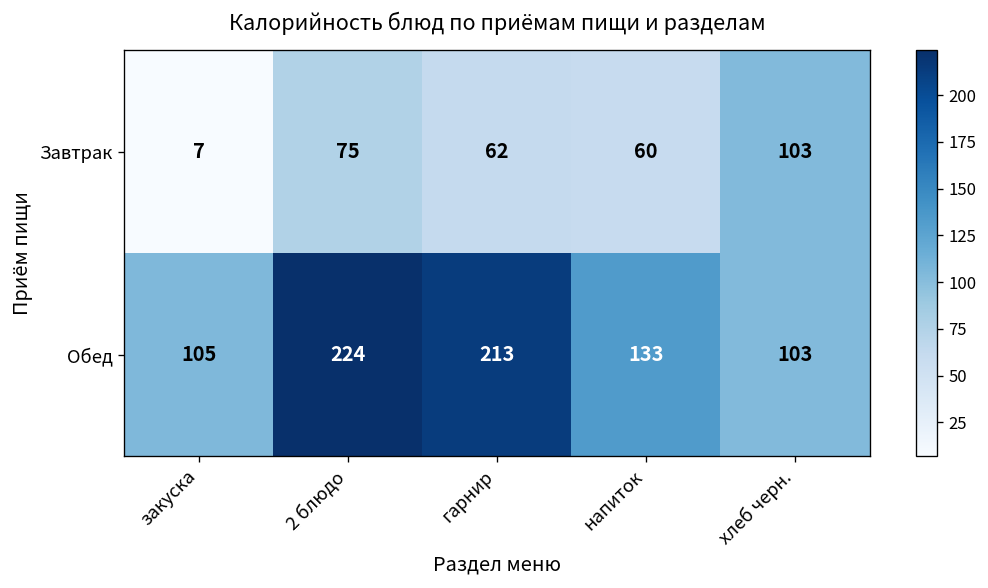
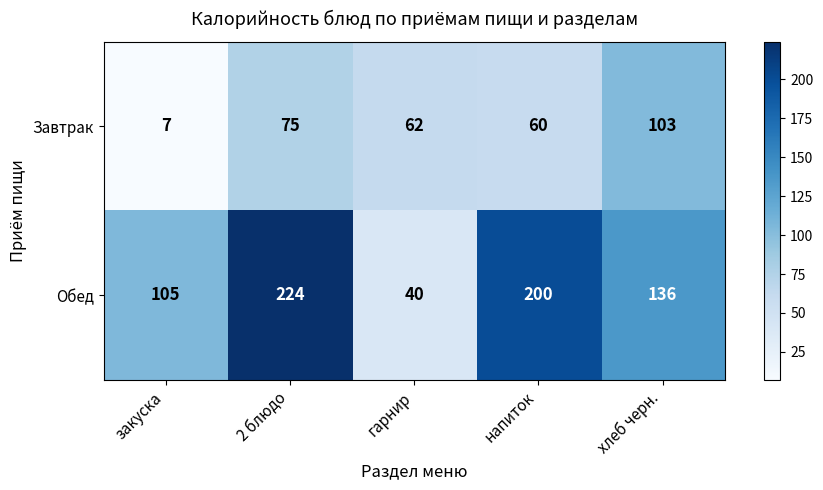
Обед, гарнир: 213 -> 40
Обед, напиток: 133 -> 200
Обед, хлеб черн.: 103 -> 136
